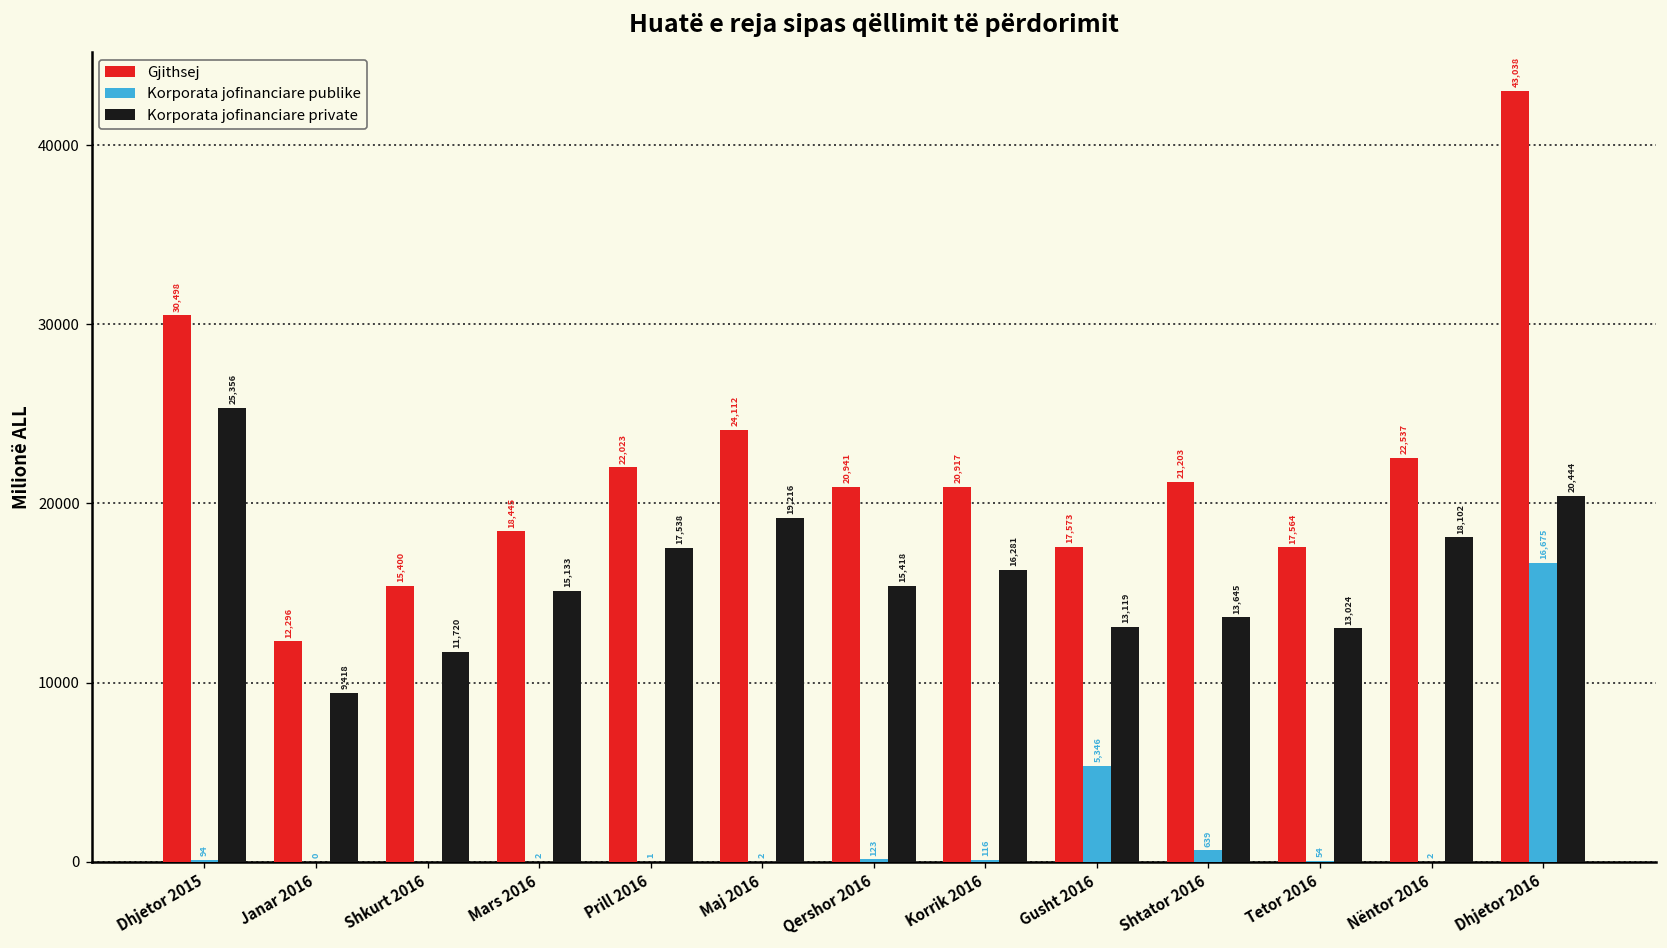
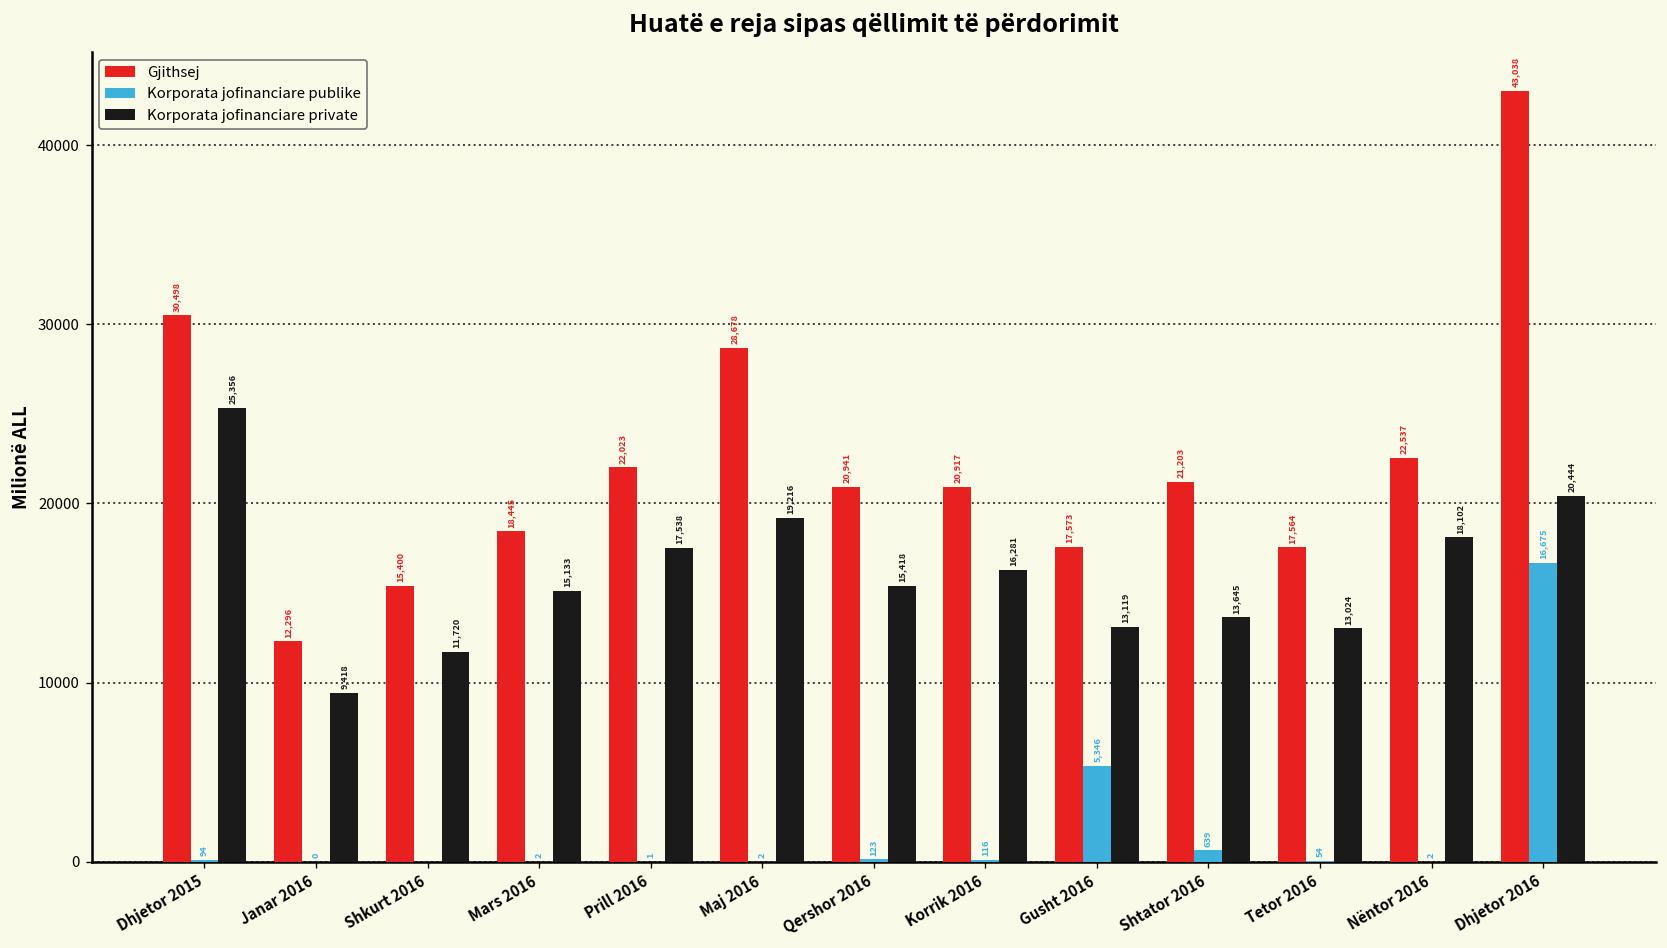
Gjithsej, Maj 2016: 24,112 -> 28,678
